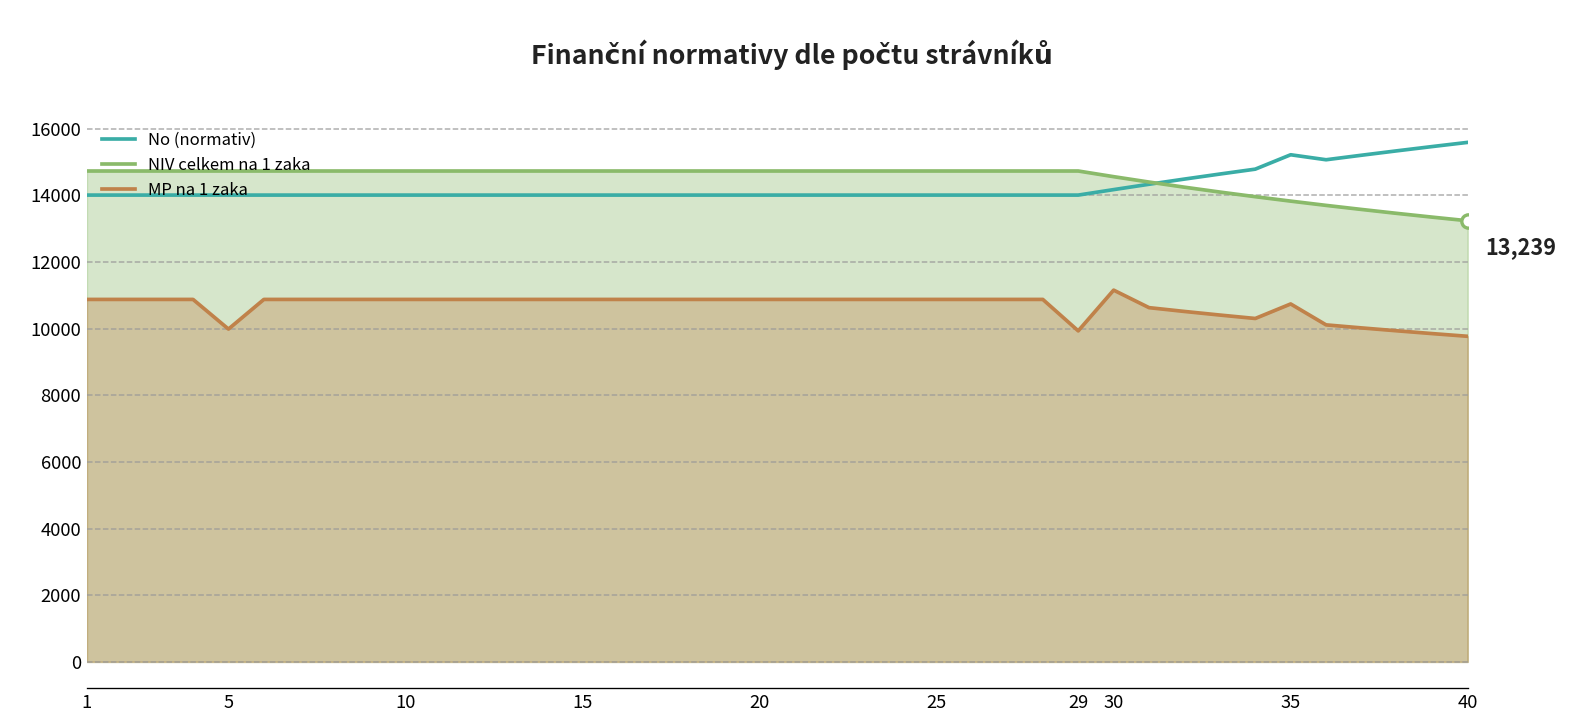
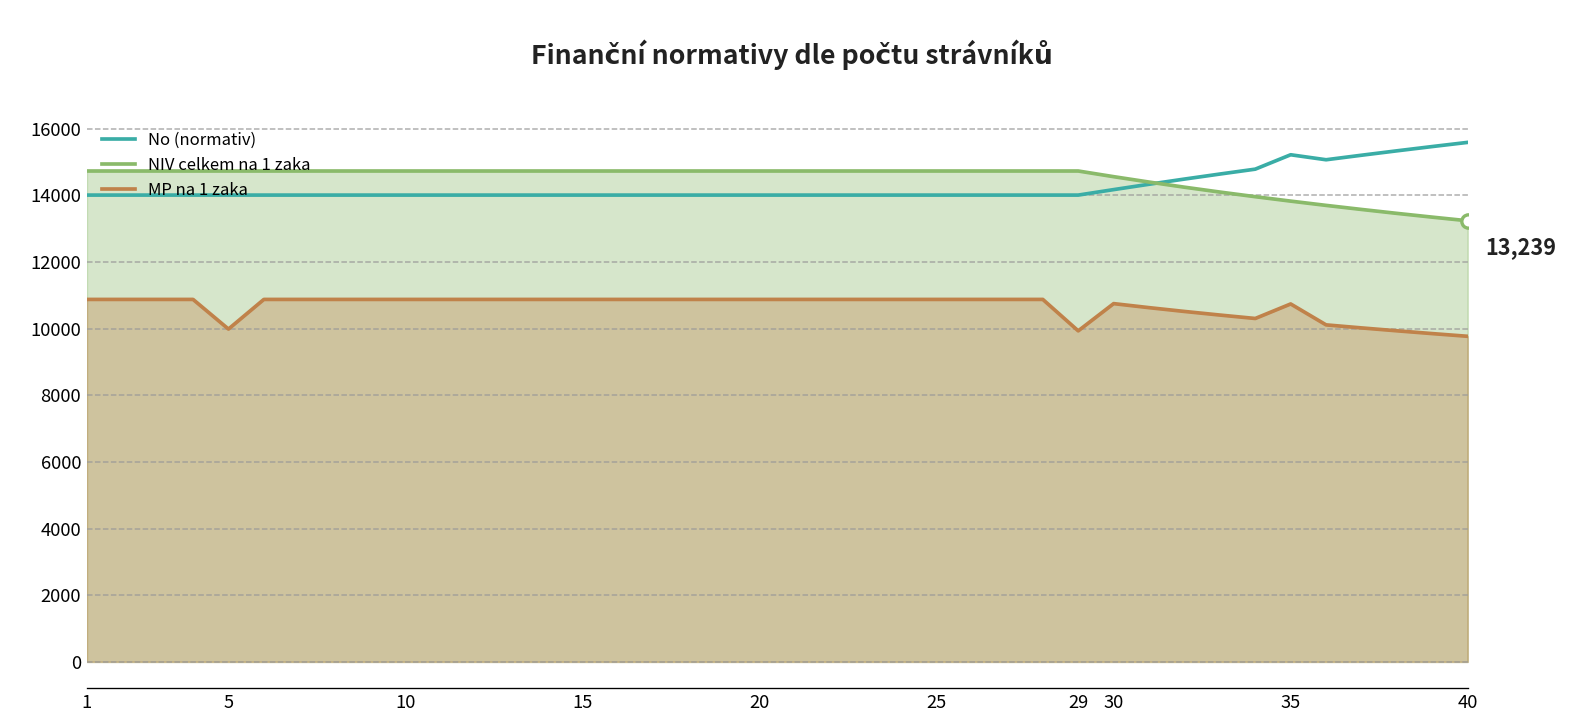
MP na 1 zaka, 30: 11200 -> 10800
